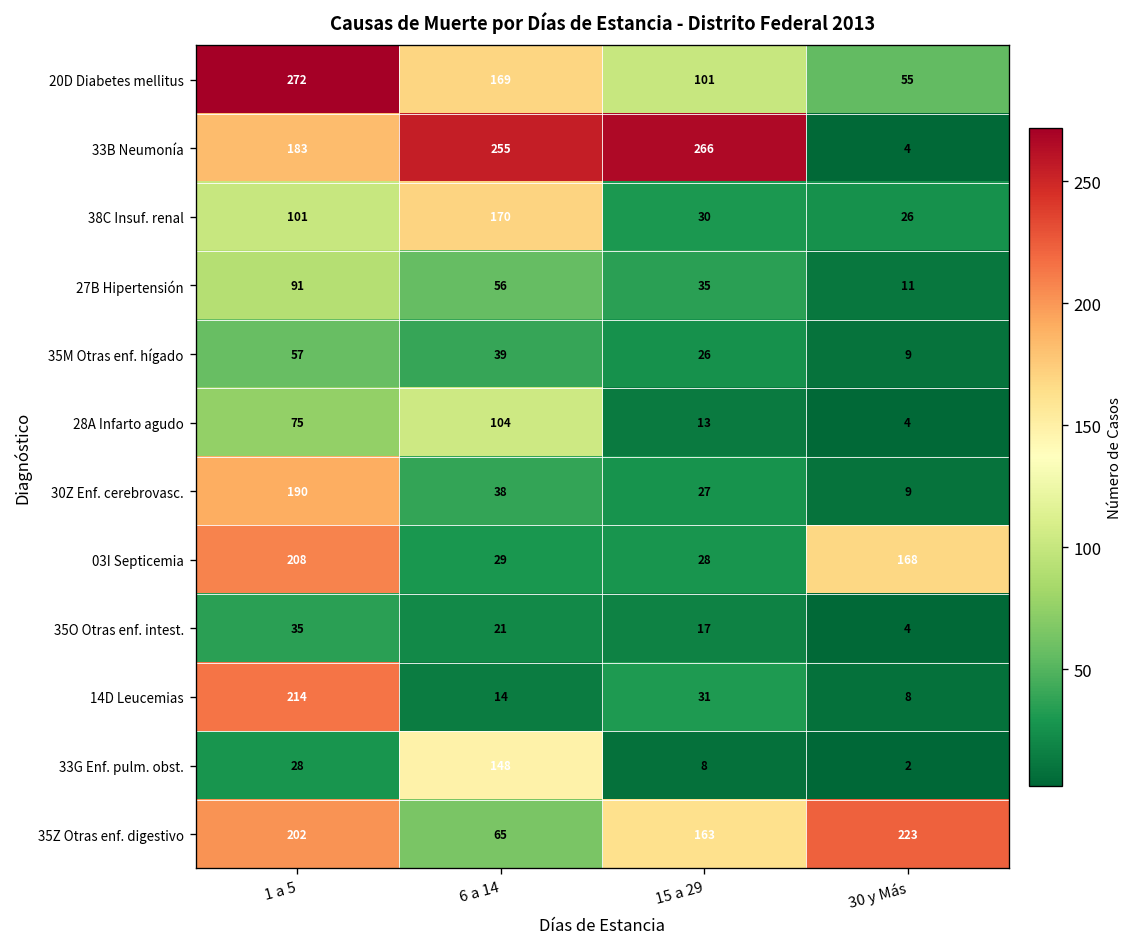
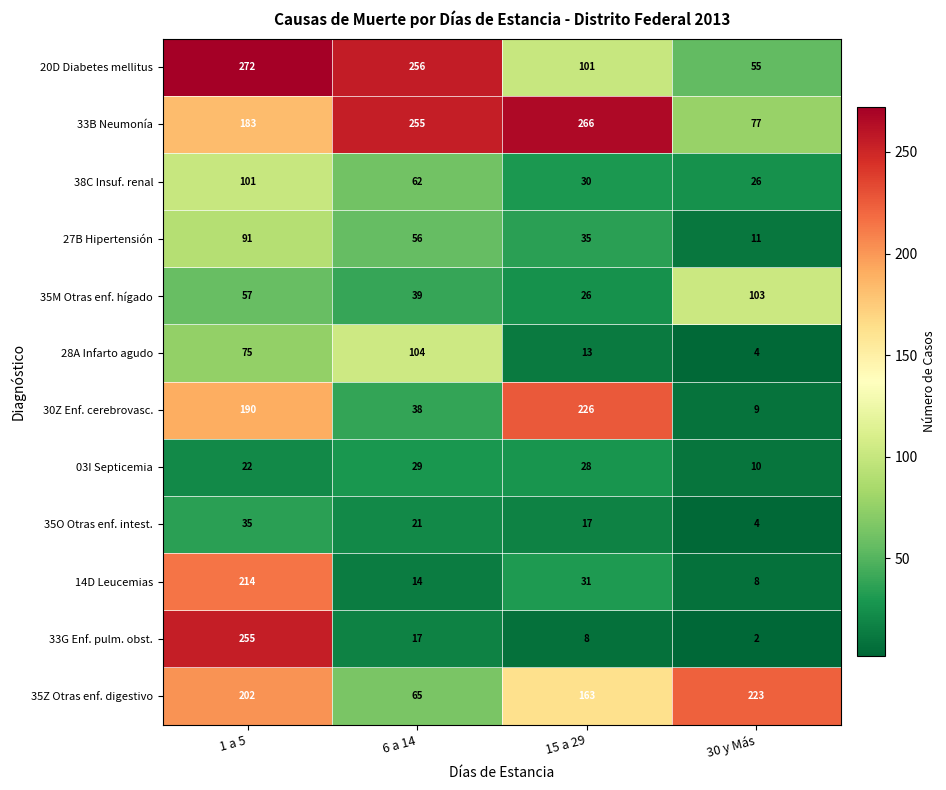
20D Diabetes mellitus, 6 a 14: 169 -> 256
33B Neumonía, 30 y Más: 4 -> 77
38C Insuf. renal, 6 a 14: 170 -> 62
35M Otras enf. hígado, 30 y Más: 9 -> 103
30Z Enf. cerebrovasc., 15 a 29: 27 -> 226
03I Septicemia, 1 a 5: 208 -> 22
03I Septicemia, 30 y Más: 168 -> 10
33G Enf. pulm. obst., 1 a 5: 28 -> 255
33G Enf. pulm. obst., 6 a 14: 148 -> 17
